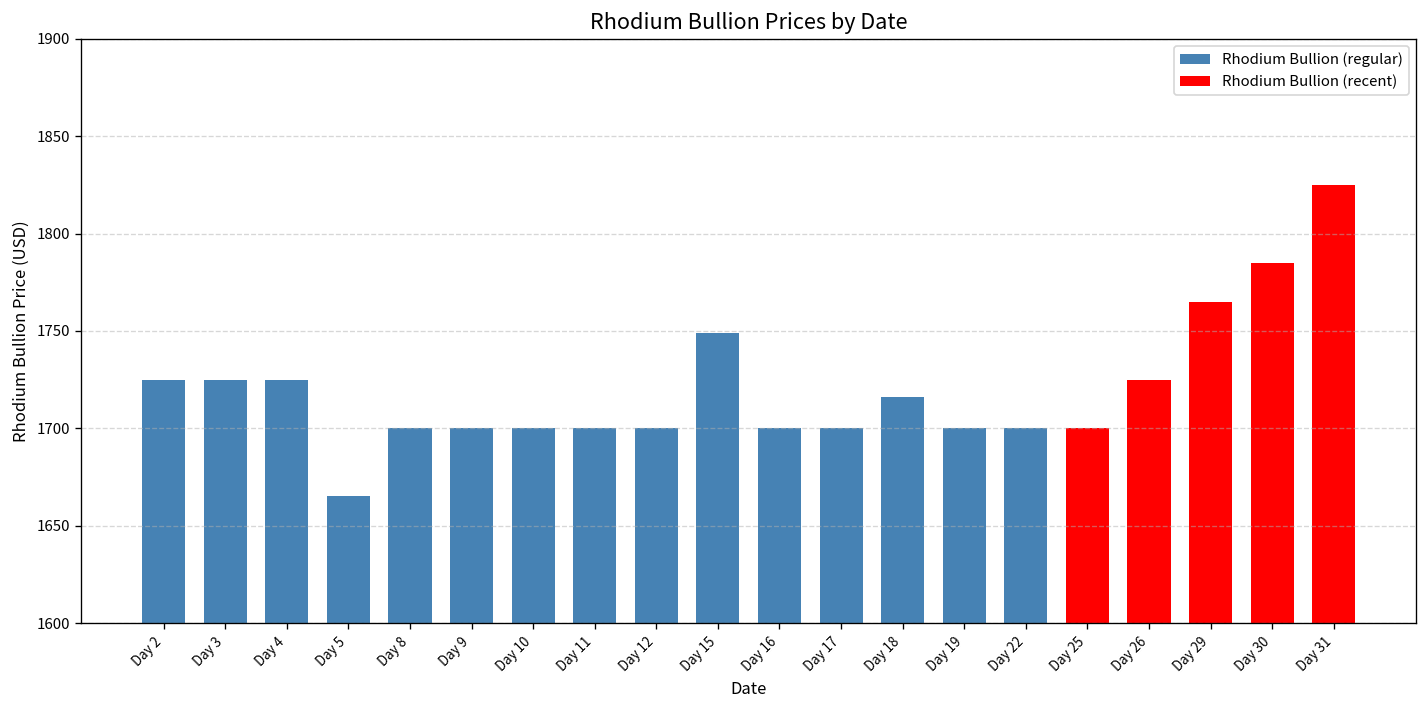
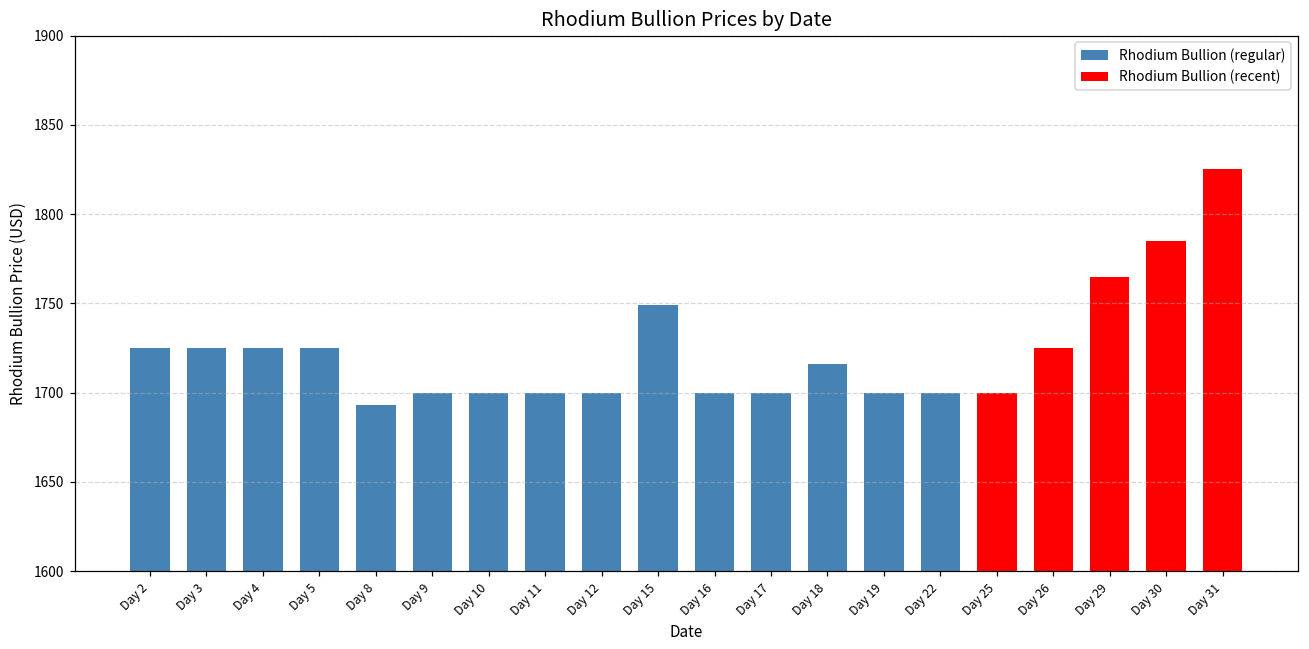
Day 5: 1665 -> 1725
Day 8: 1700 -> 1693
